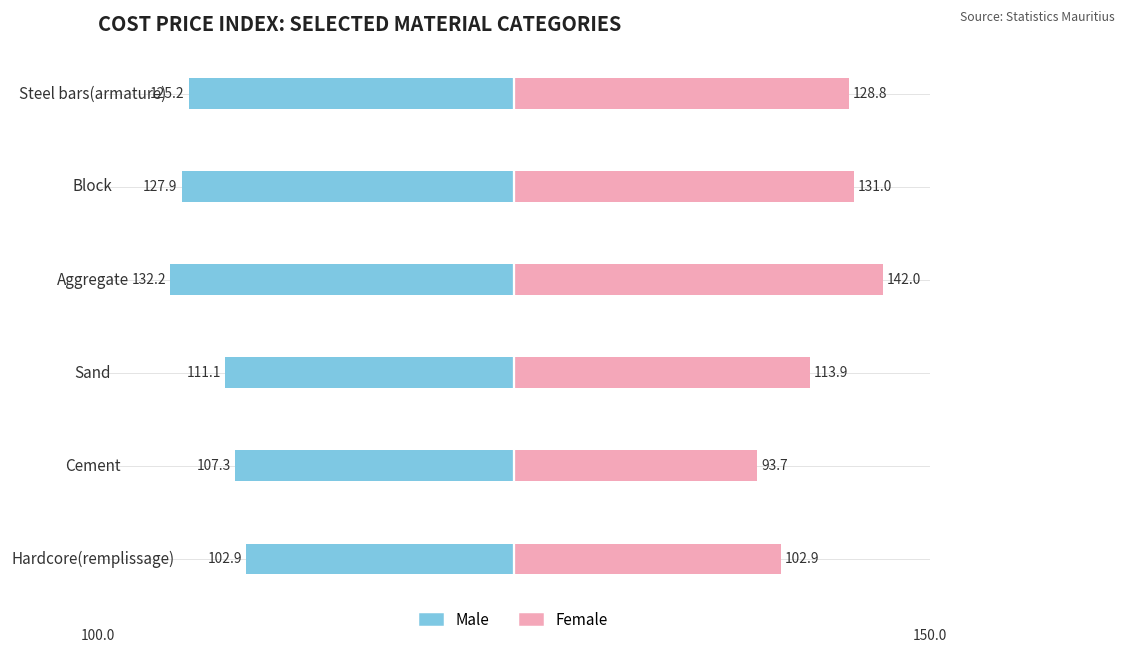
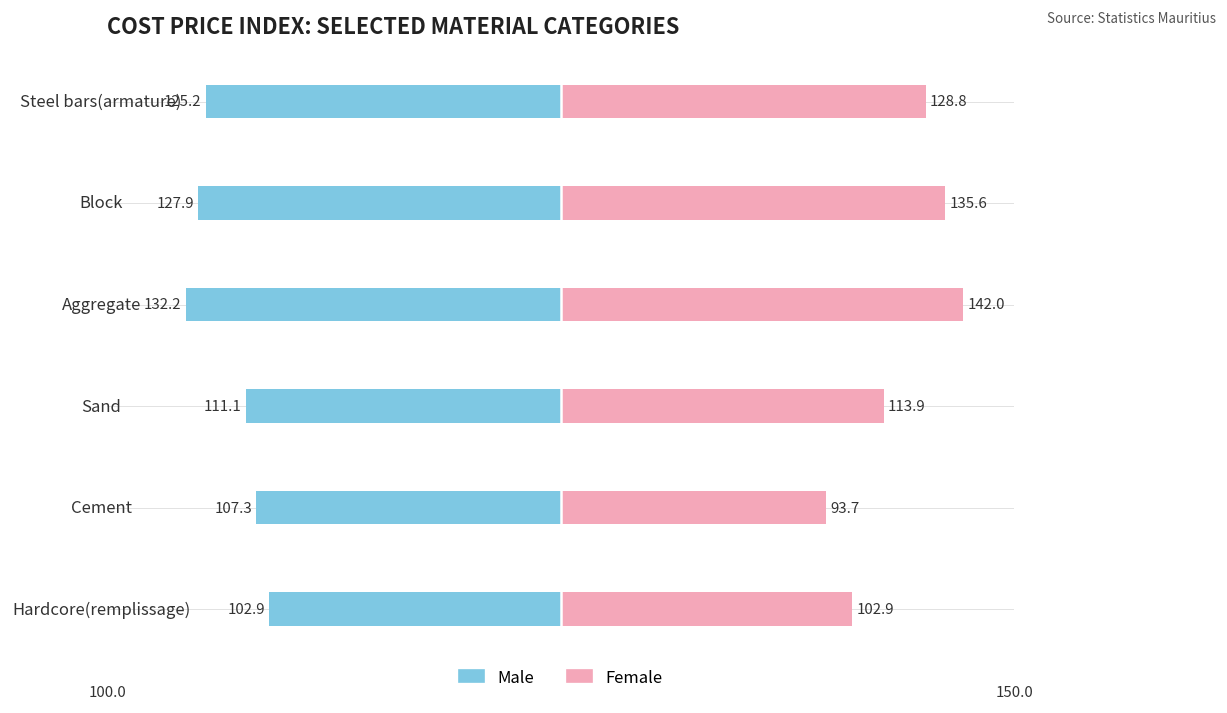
Female, Block: 131.0 -> 135.6
